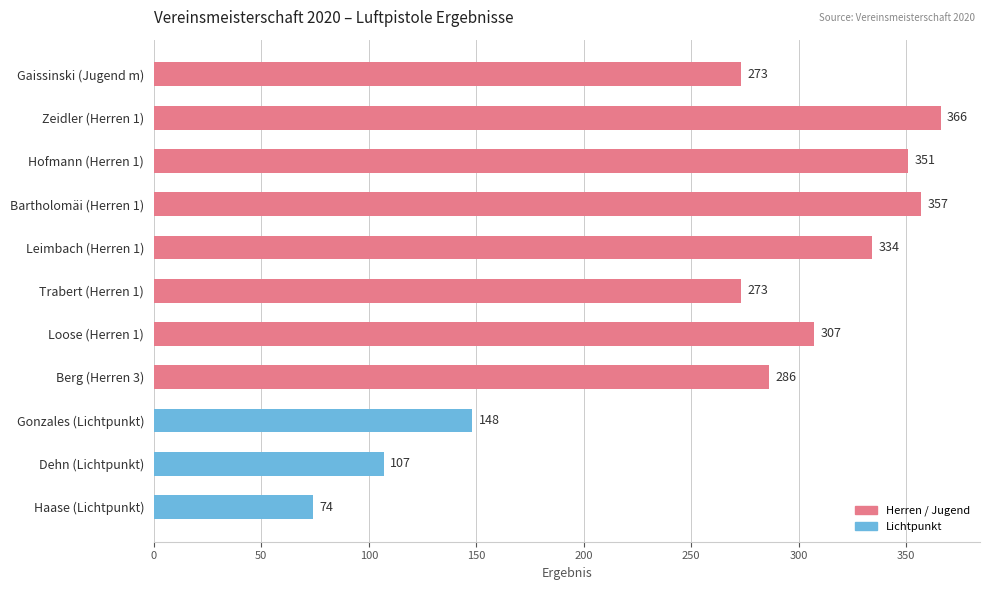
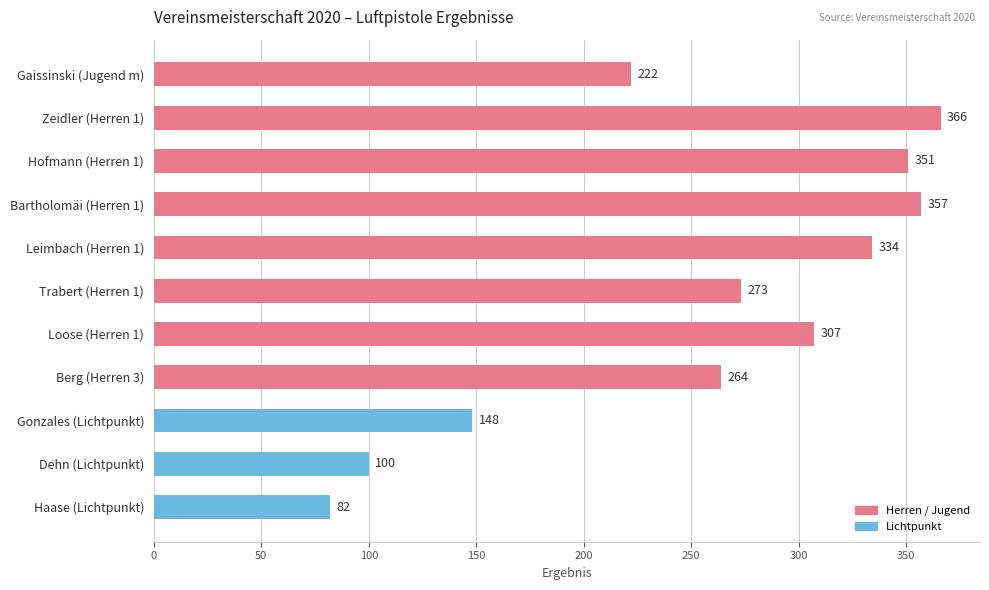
Gaissinski (Jugend m): 273 -> 222
Berg (Herren 3): 286 -> 264
Dehn (Lichtpunkt): 107 -> 100
Haase (Lichtpunkt): 74 -> 82
